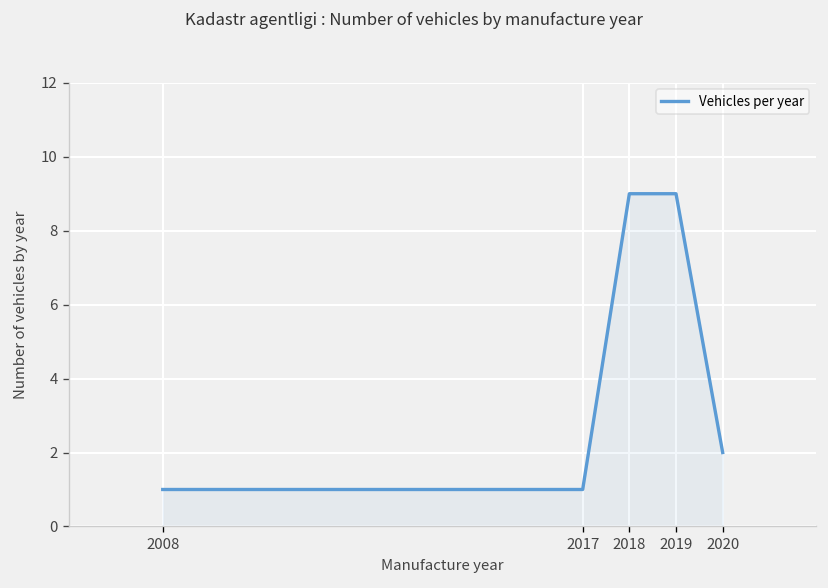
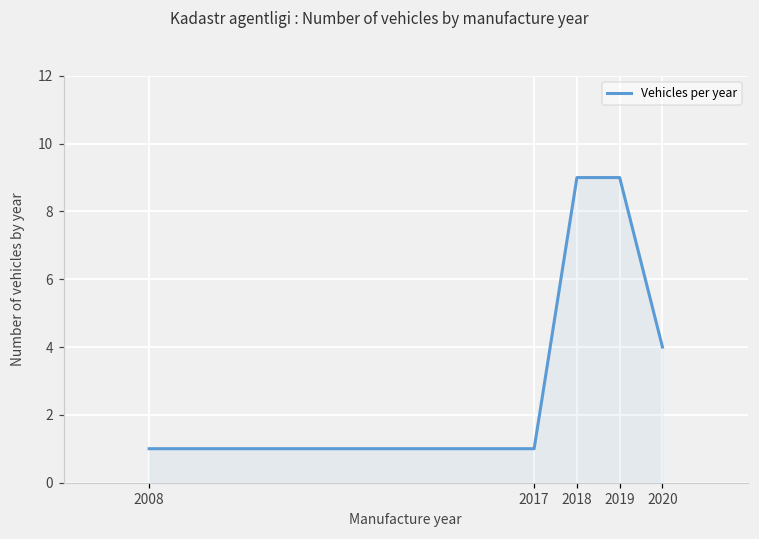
2020: 2 -> 4
